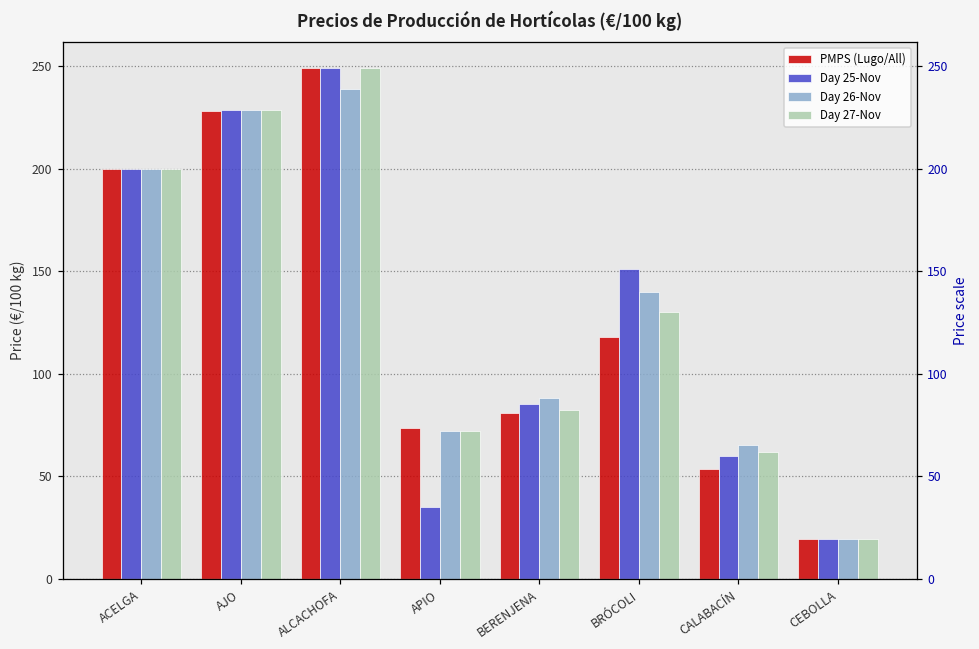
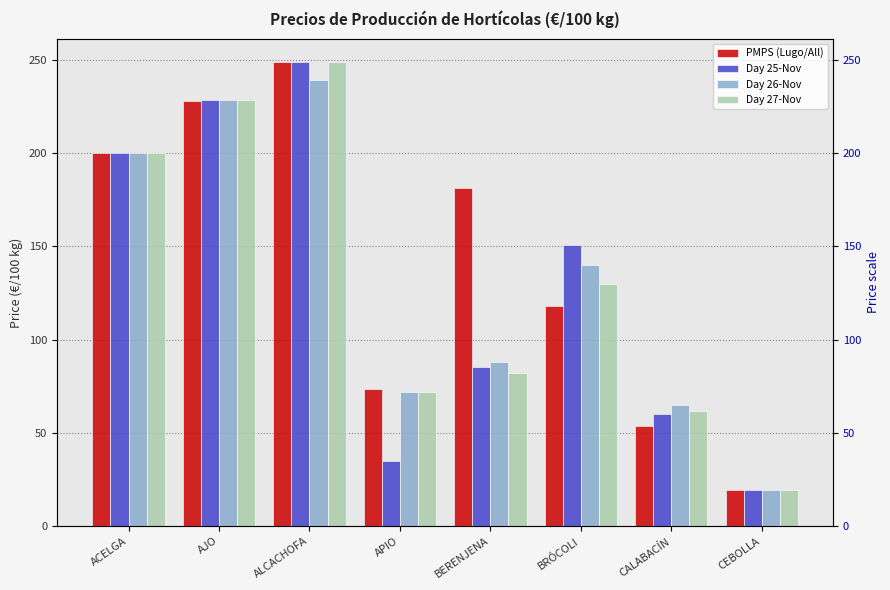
PMPS (Lugo/All), BERENJENA: 81 -> 182
